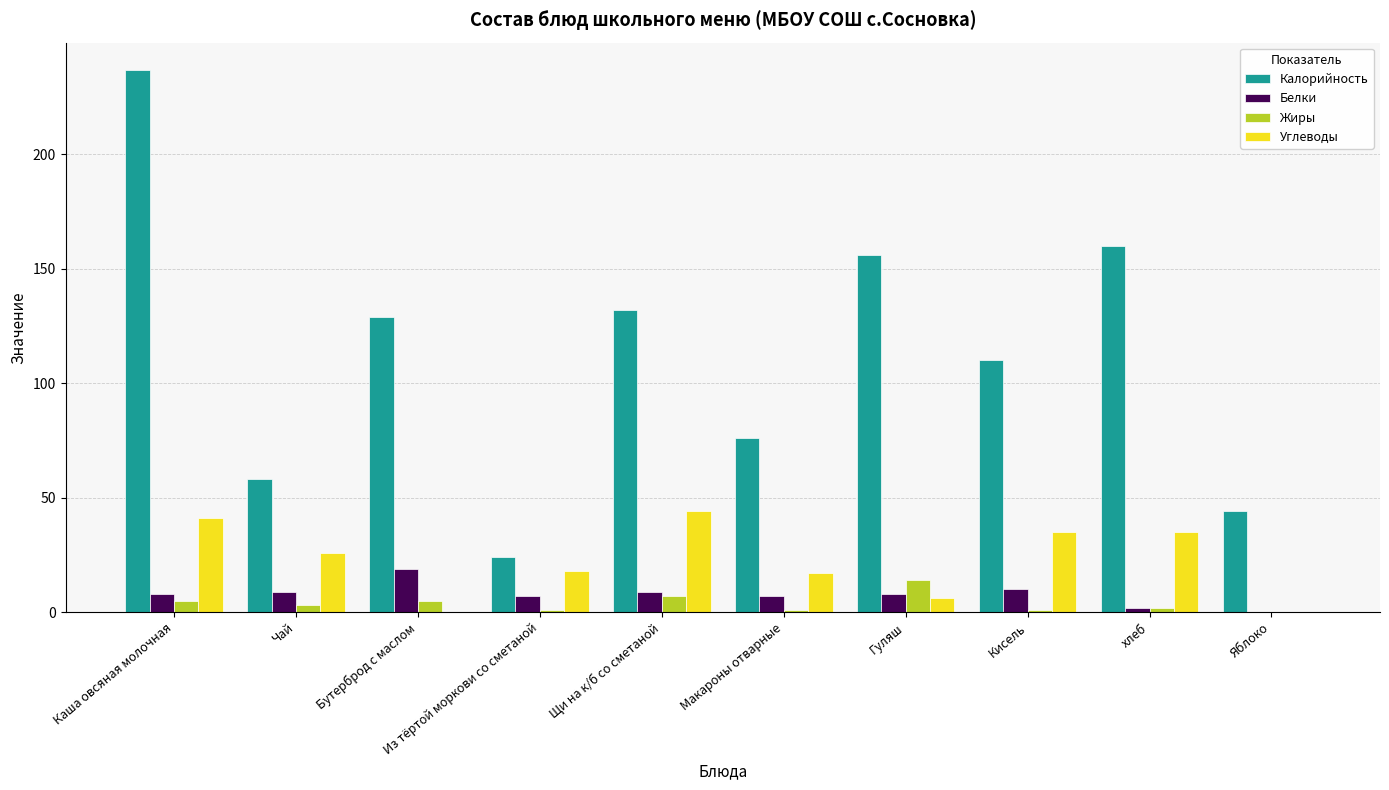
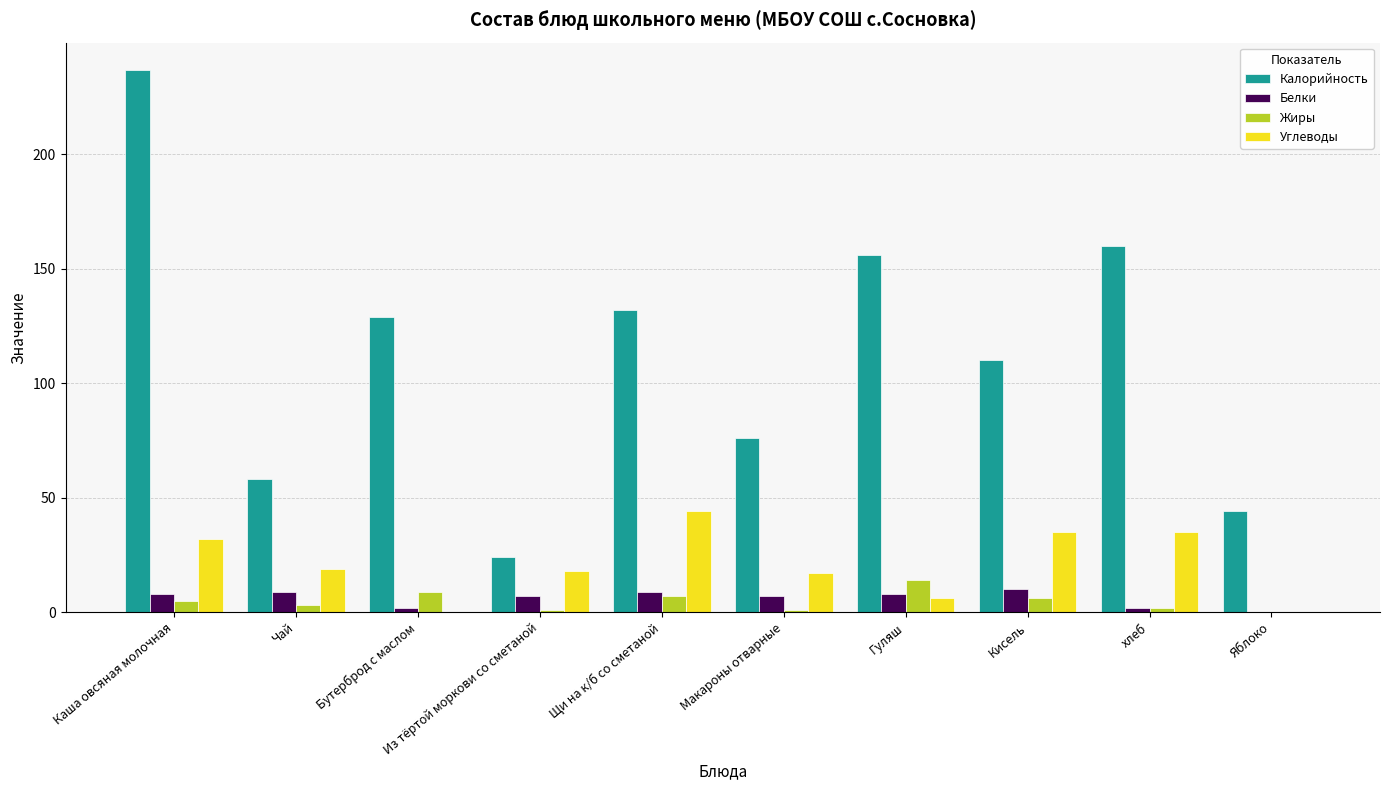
Углеводы, Каша овсяная молочная: 41 -> 32
Углеводы, Чай: 26 -> 19
Белки, Бутерброд с маслом: 19 -> 2
Жиры, Бутерброд с маслом: 5 -> 9
Жиры, Кисель: 1 -> 6
